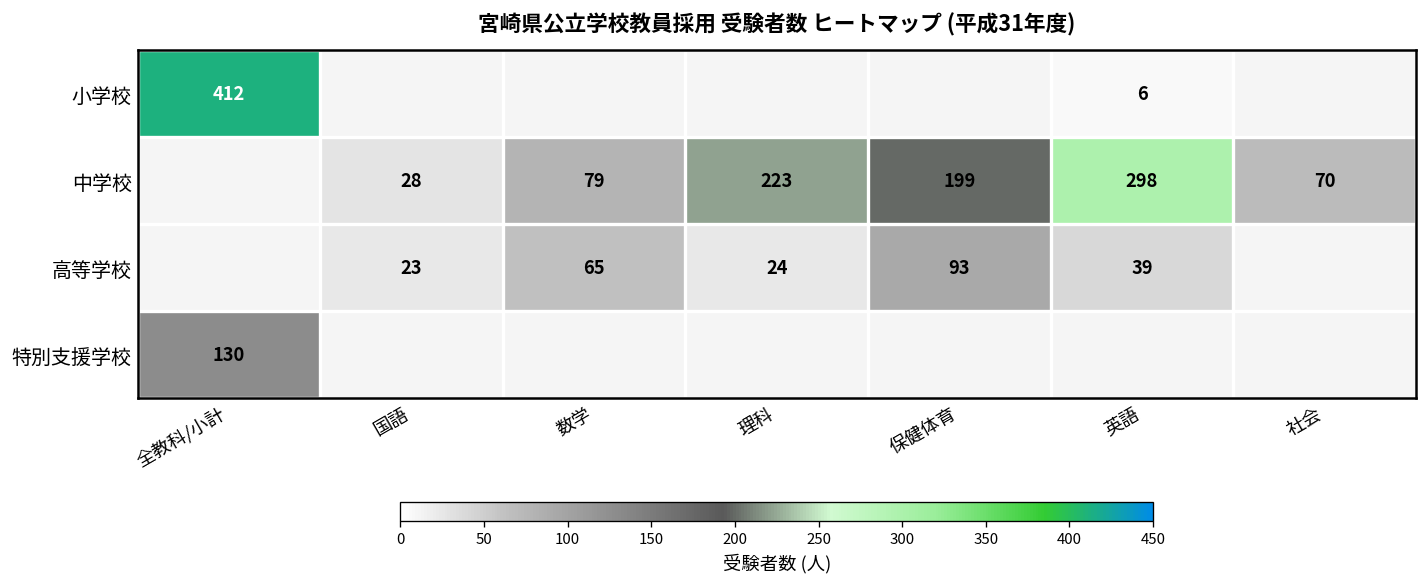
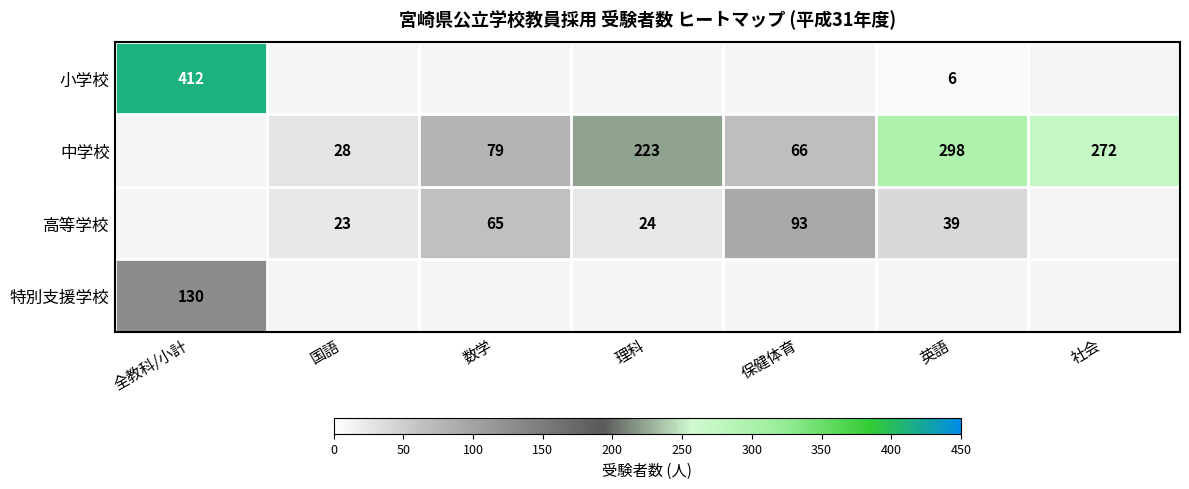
中学校, 保健体育: 199 -> 66
中学校, 社会: 70 -> 272
